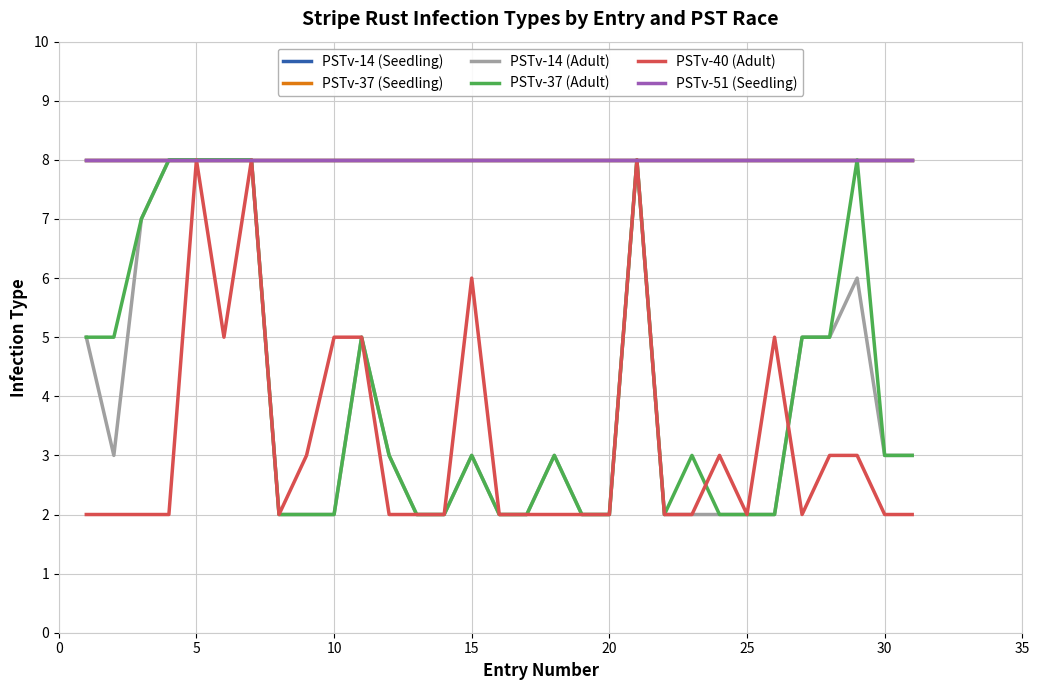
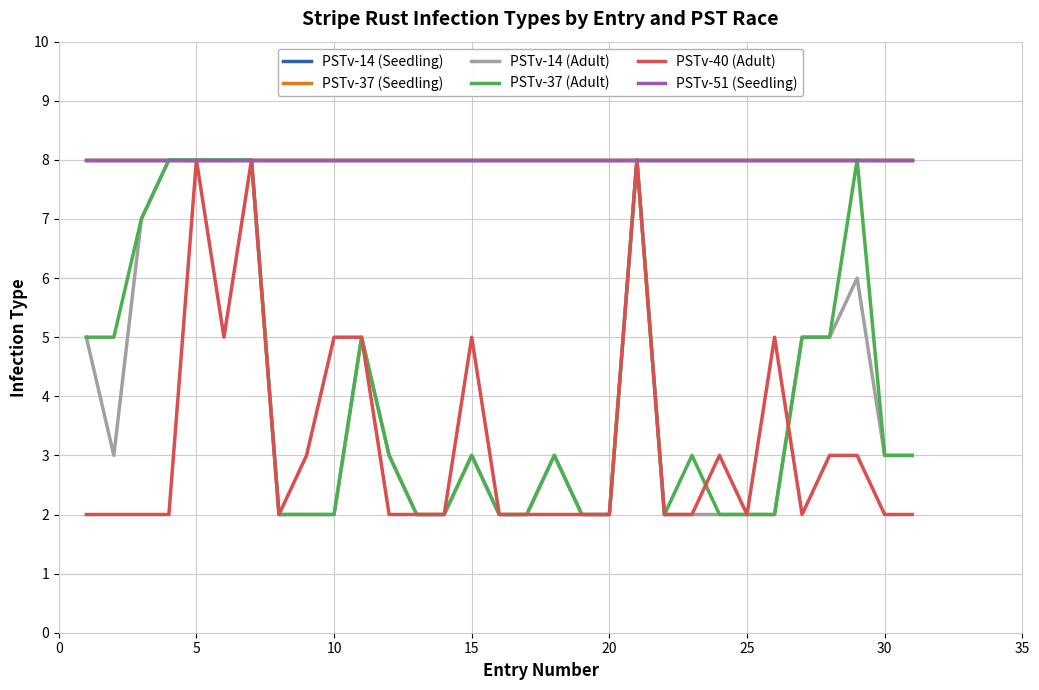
PSTv-40 (Adult), 15: 6 -> 5
